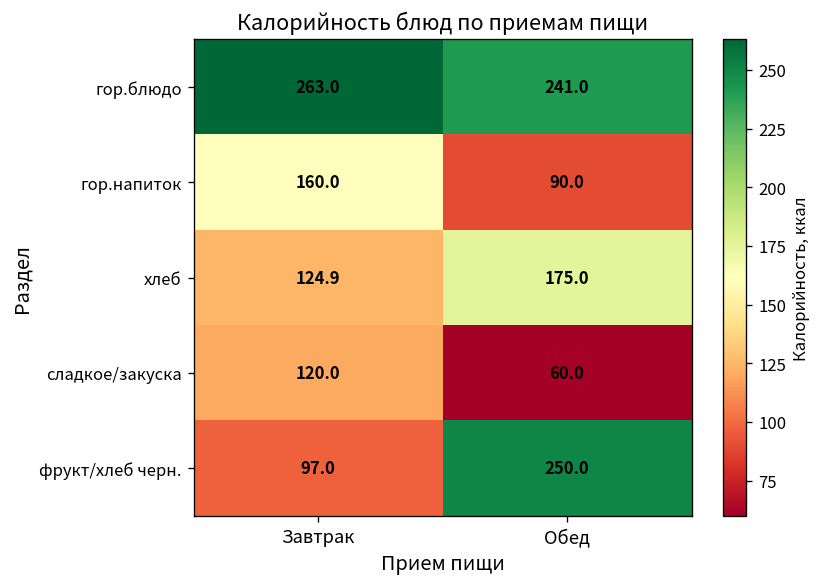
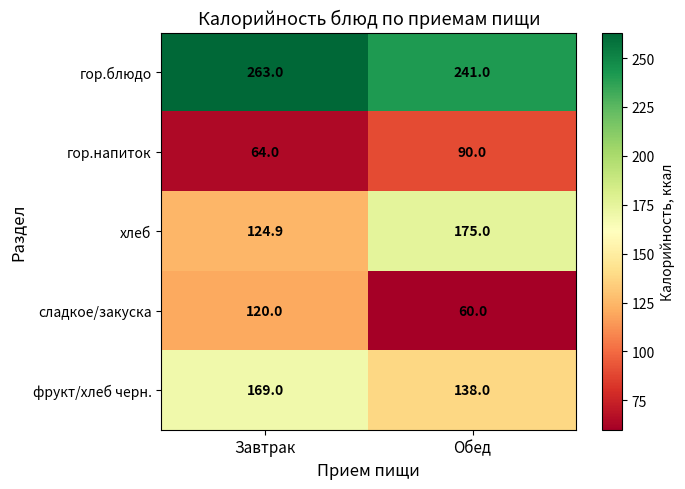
гор.напиток, Завтрак: 160.0 -> 64.0
фрукт/хлеб черн., Завтрак: 97.0 -> 169.0
фрукт/хлеб черн., Обед: 250.0 -> 138.0
